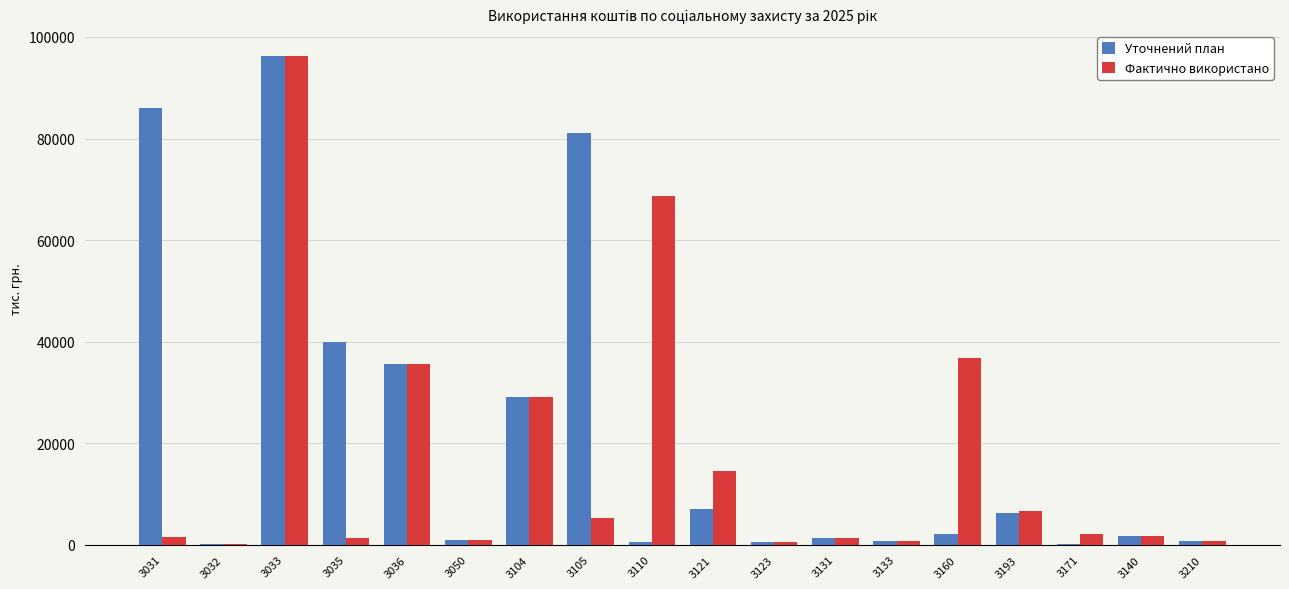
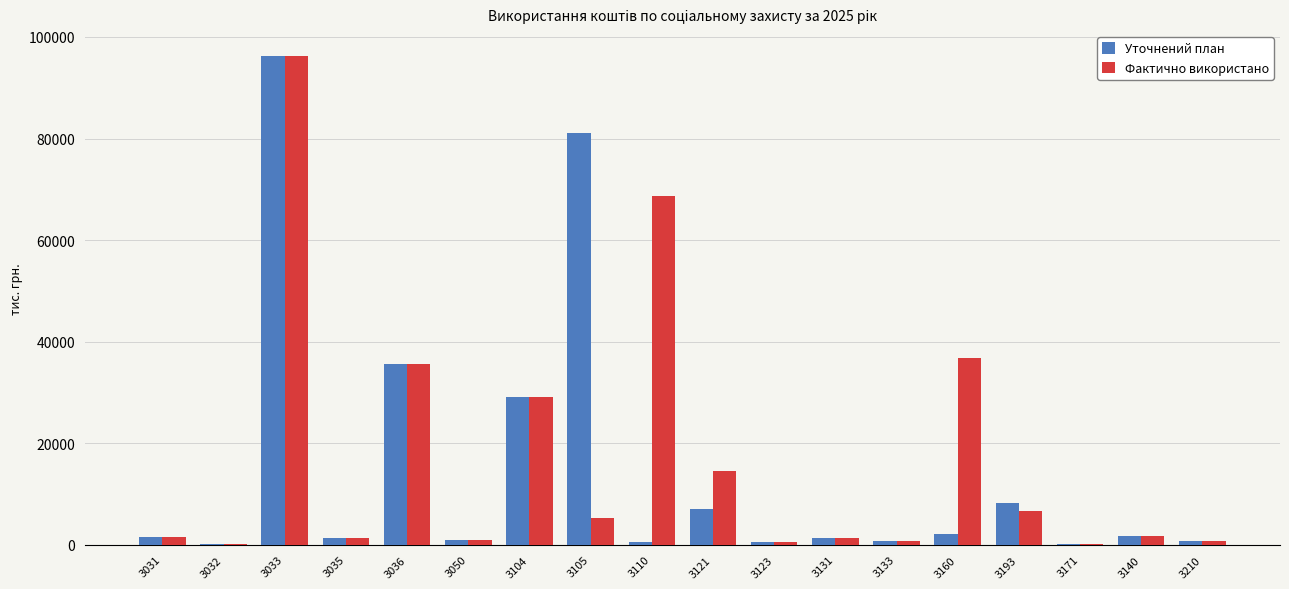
Уточнений план, 3031: 86000 -> 1000
Уточнений план, 3035: 40000 -> 1000
Уточнений план, 3193: 6000 -> 8000
Фактично використано, 3171: 2000 -> 0
